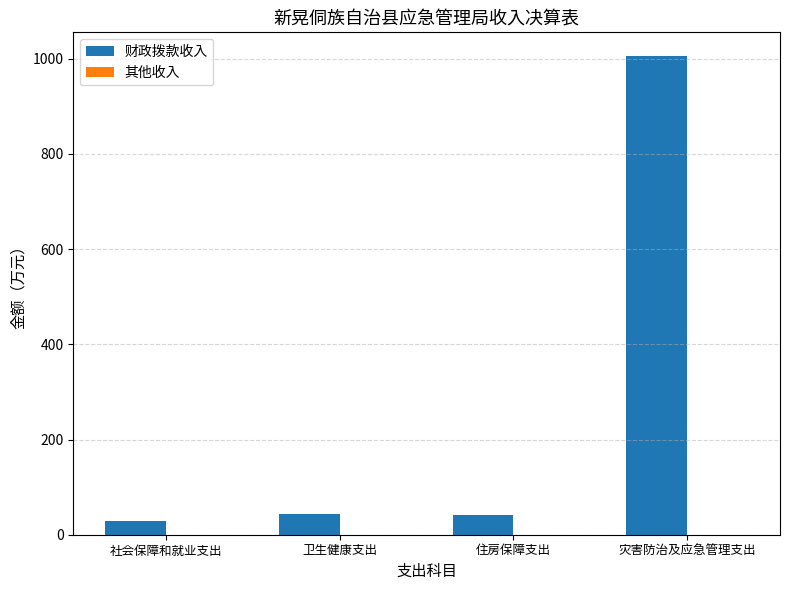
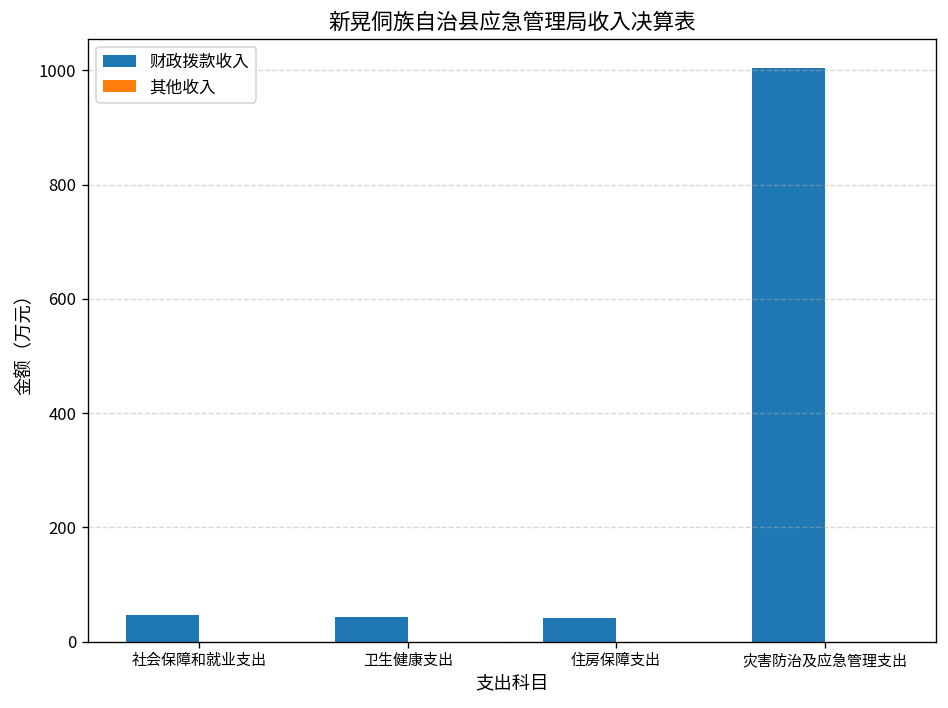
财政拨款收入, 社会保障和就业支出: 30 -> 50
